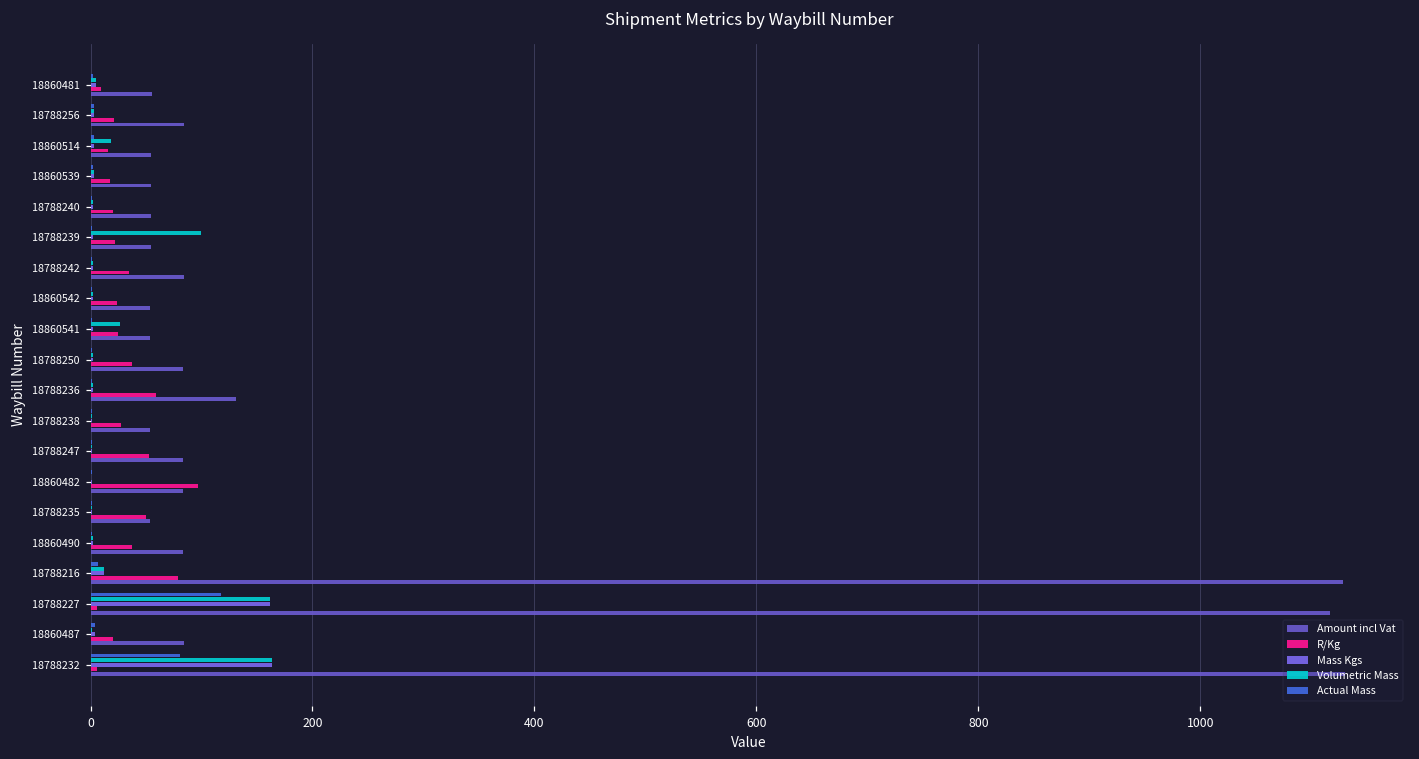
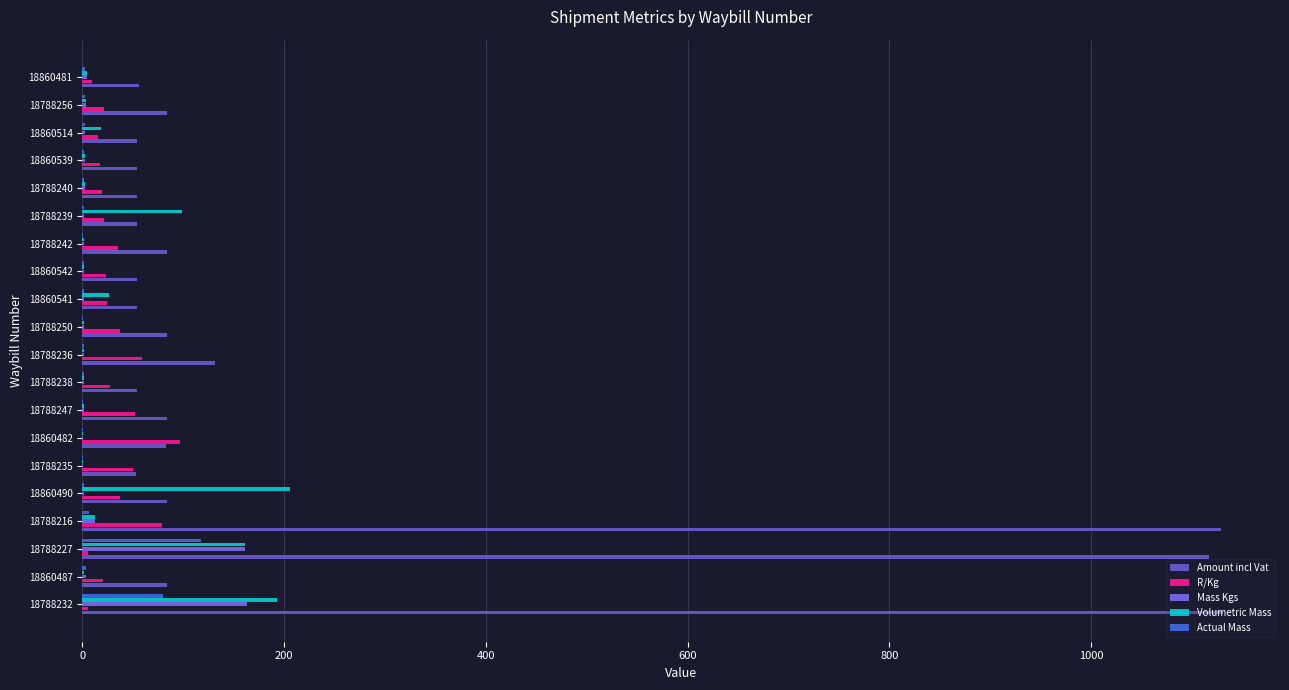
Volumetric Mass, 18860490: 2 -> 206
Volumetric Mass, 18788232: 164 -> 193
